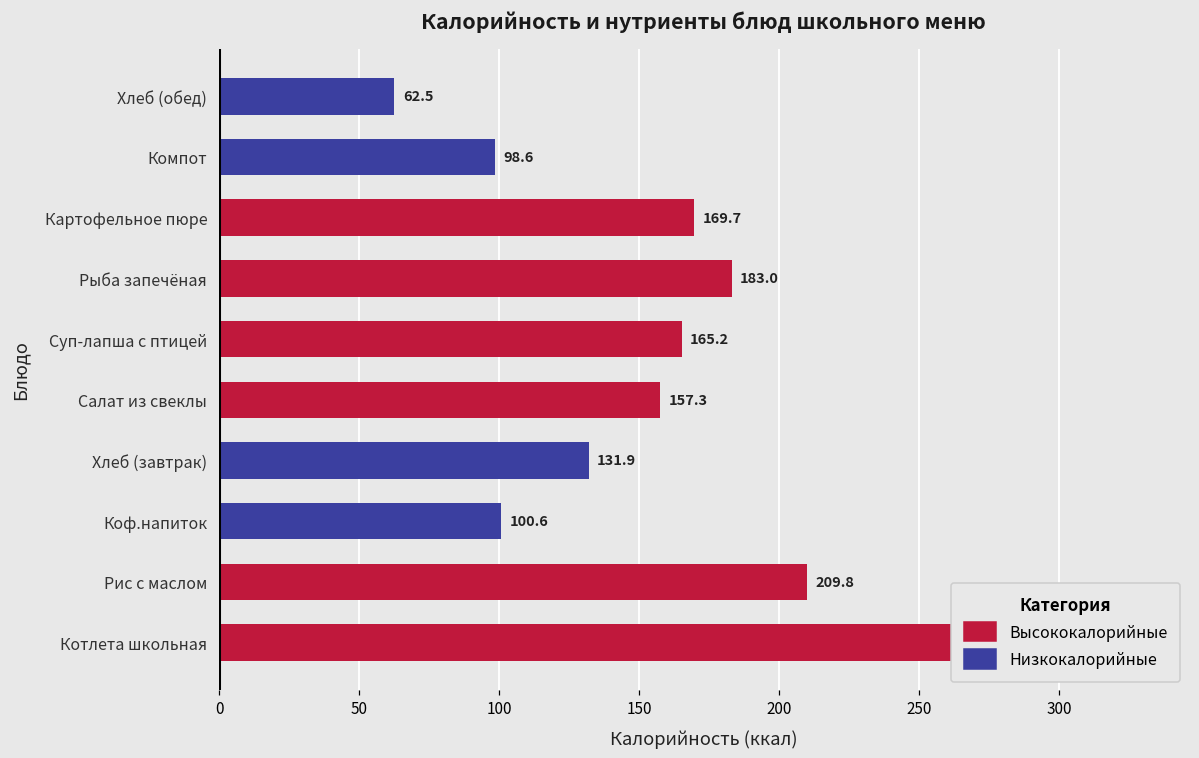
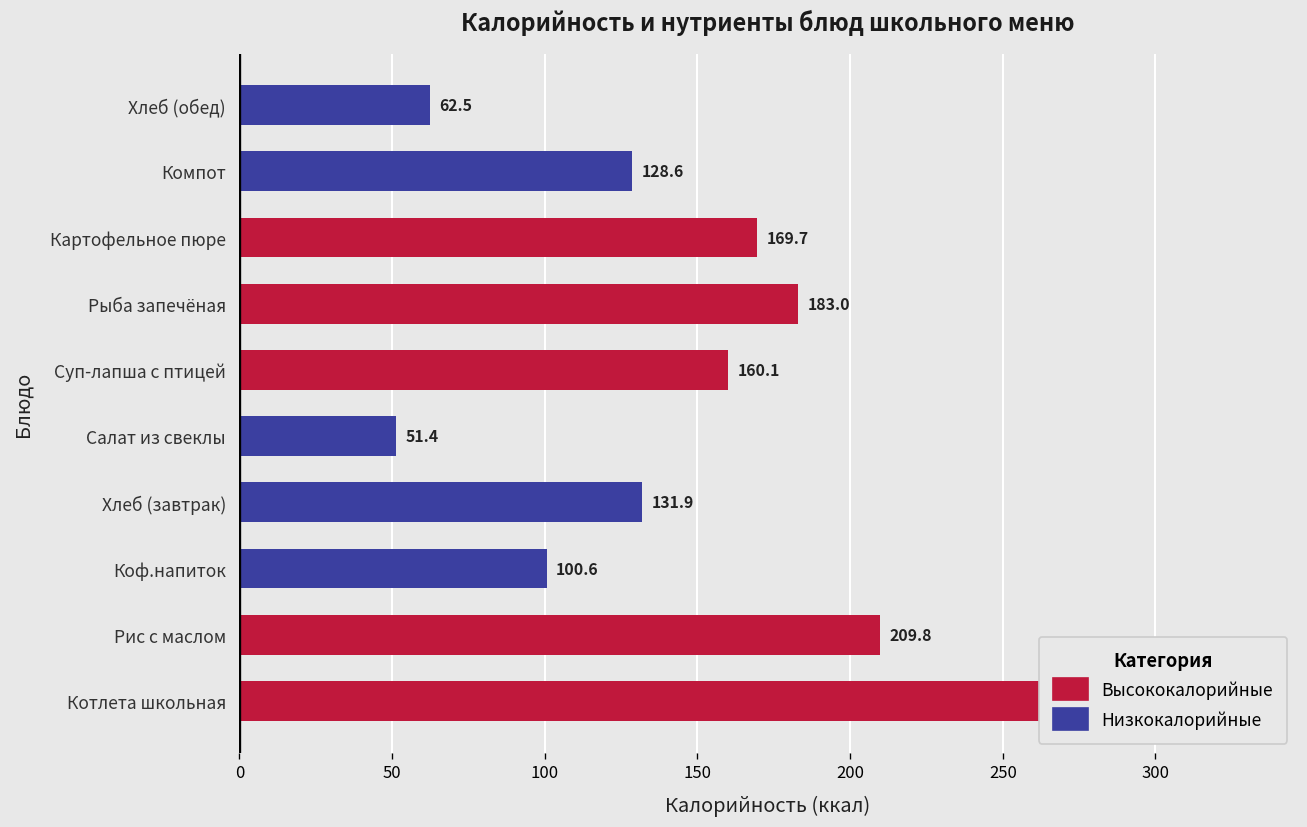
Компот: 98.6 -> 128.6
Суп-лапша с птицей: 165.2 -> 160.1
Салат из свеклы: 157.3 -> 51.4
